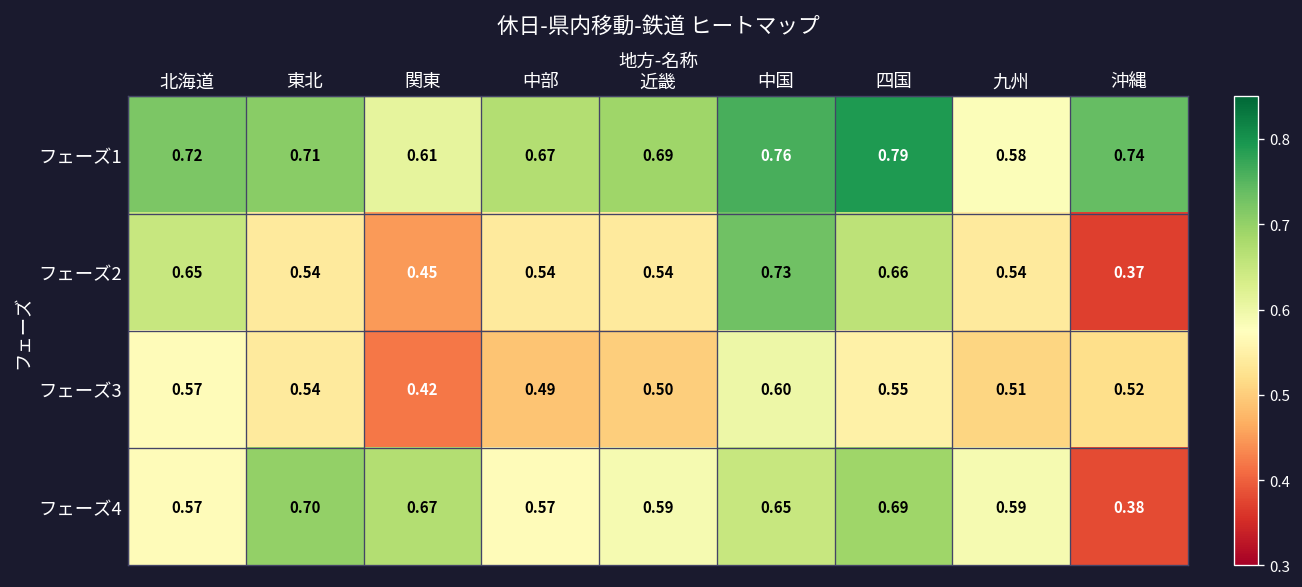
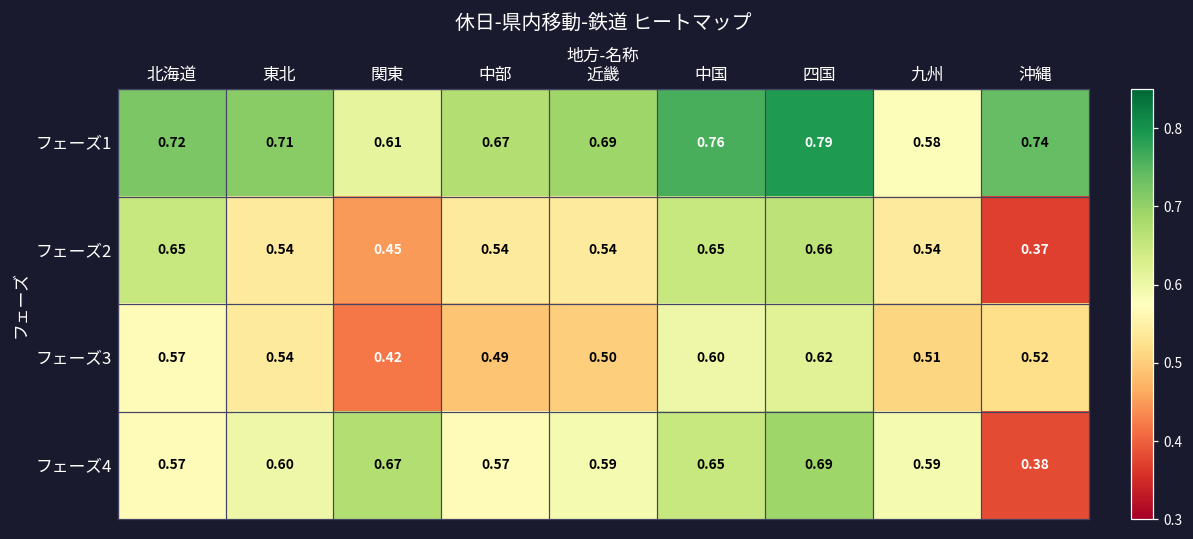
フェーズ2, 中国: 0.73 -> 0.65
フェーズ3, 四国: 0.55 -> 0.62
フェーズ4, 東北: 0.70 -> 0.60
